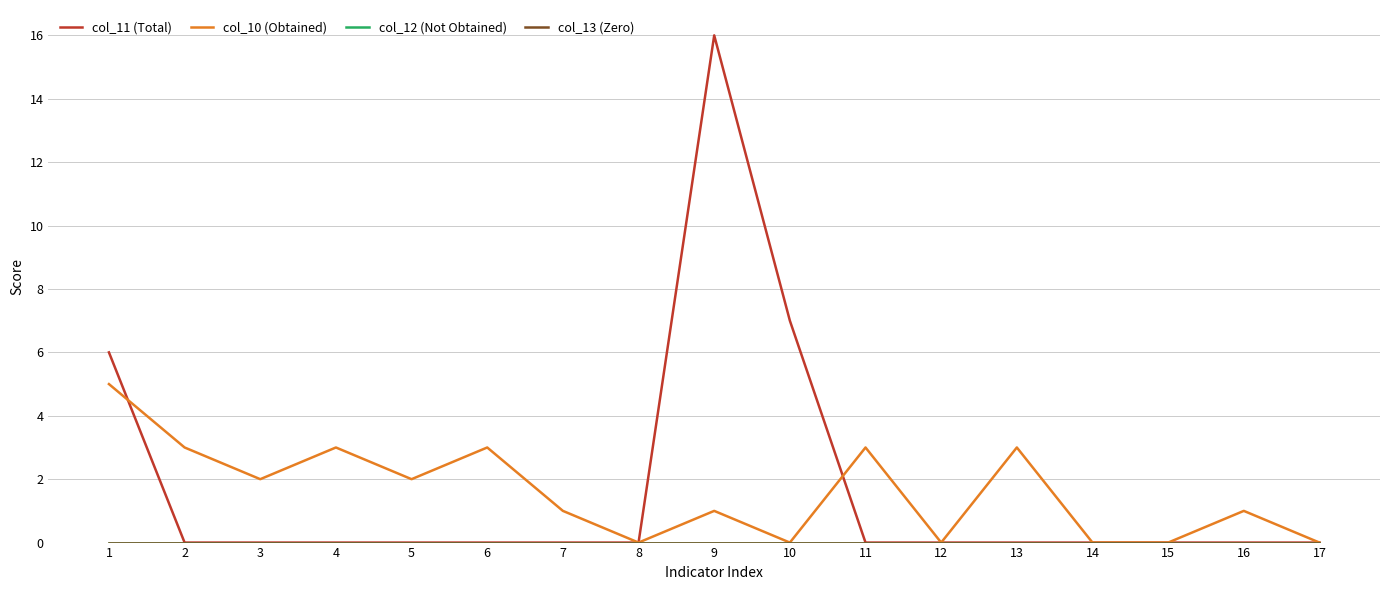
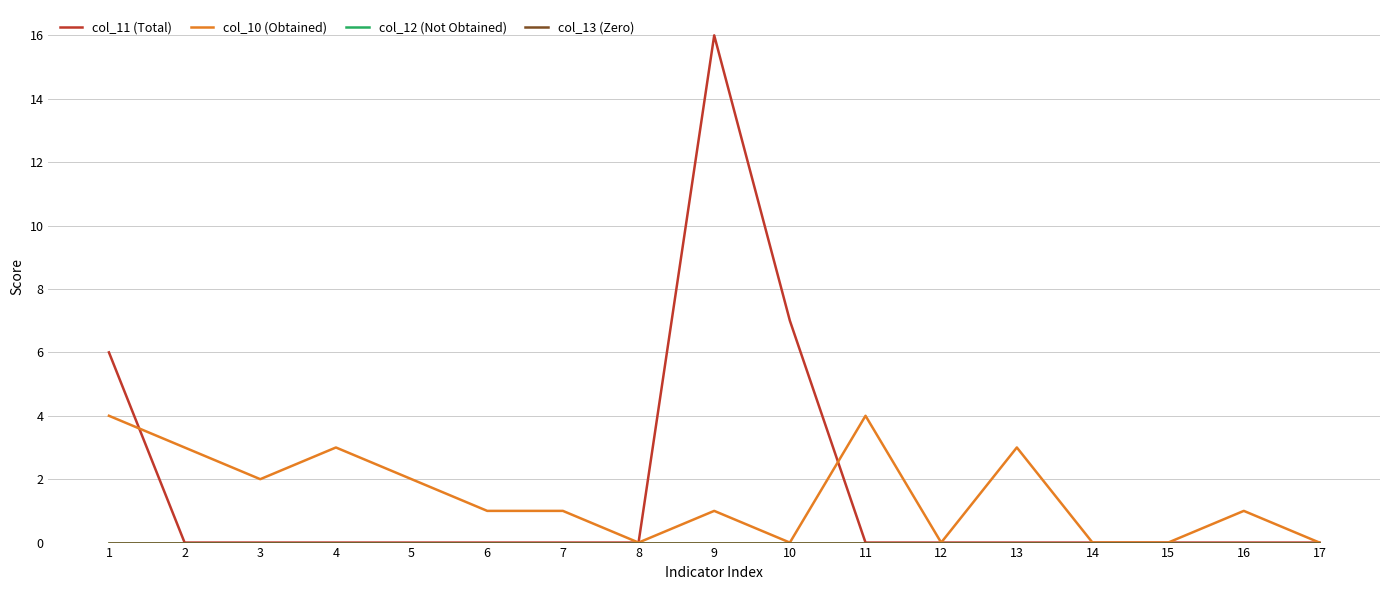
col_10 (Obtained), 1: 5 -> 4
col_10 (Obtained), 6: 3 -> 1
col_10 (Obtained), 11: 3 -> 4
